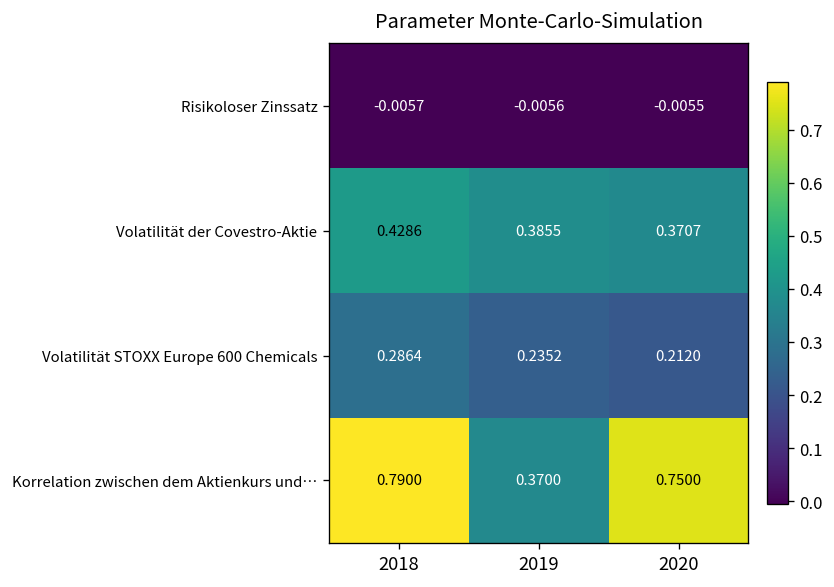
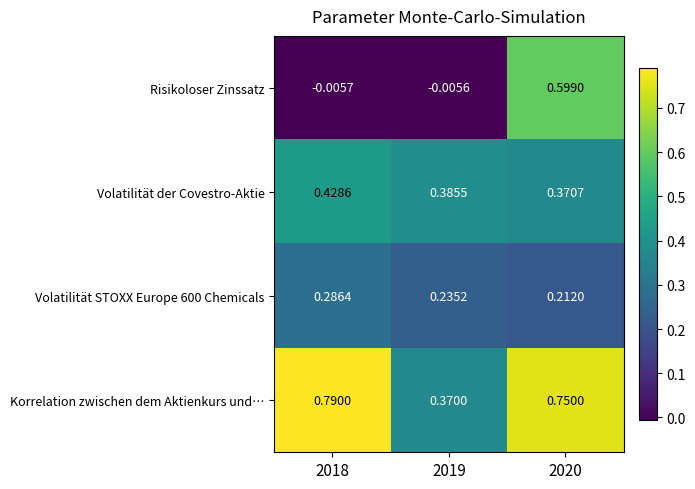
Risikoloser Zinssatz, 2020: -0.0055 -> 0.5990
